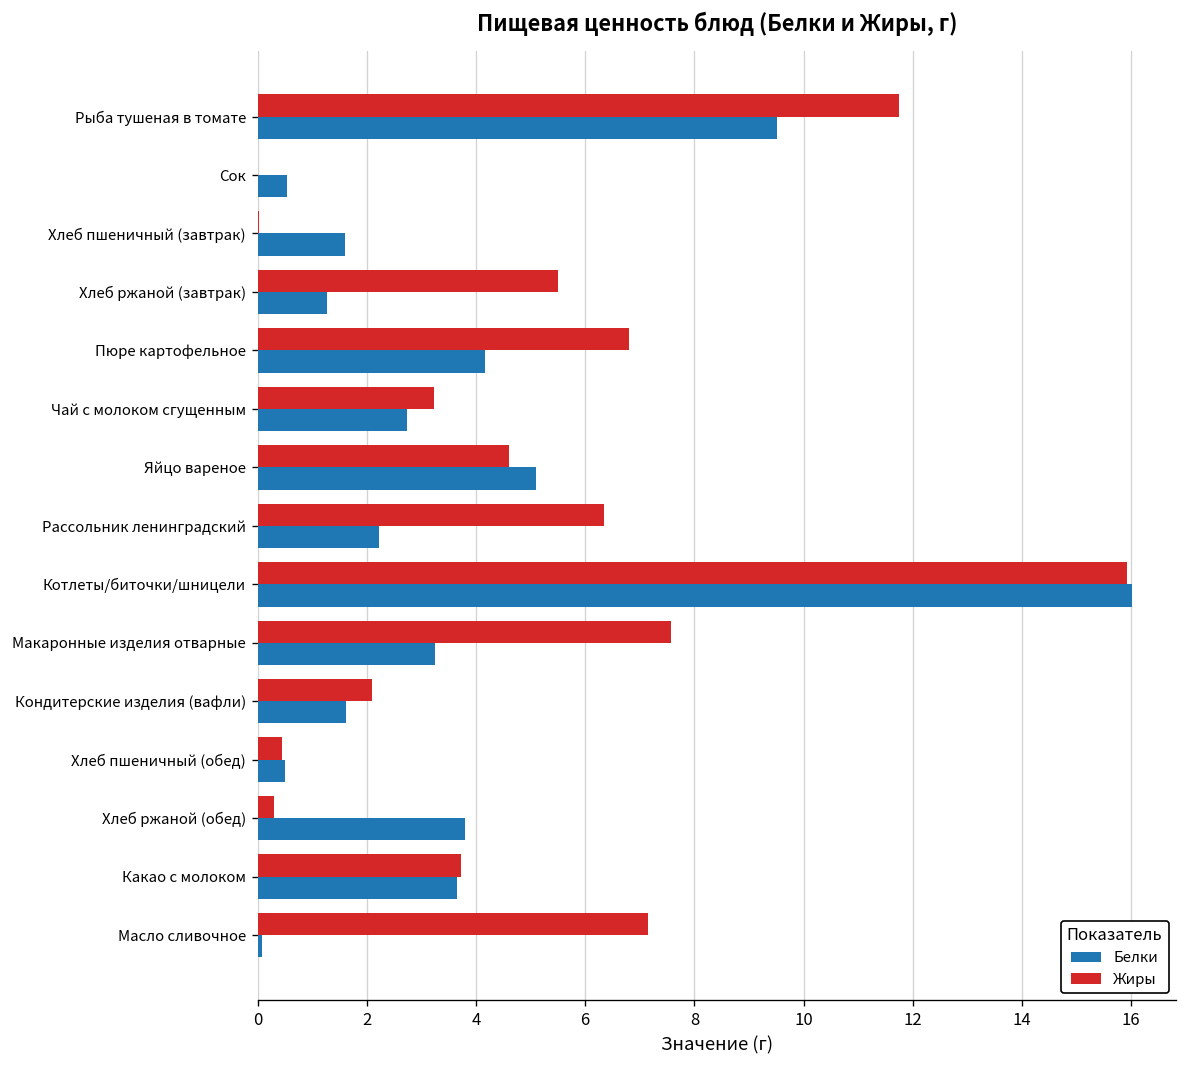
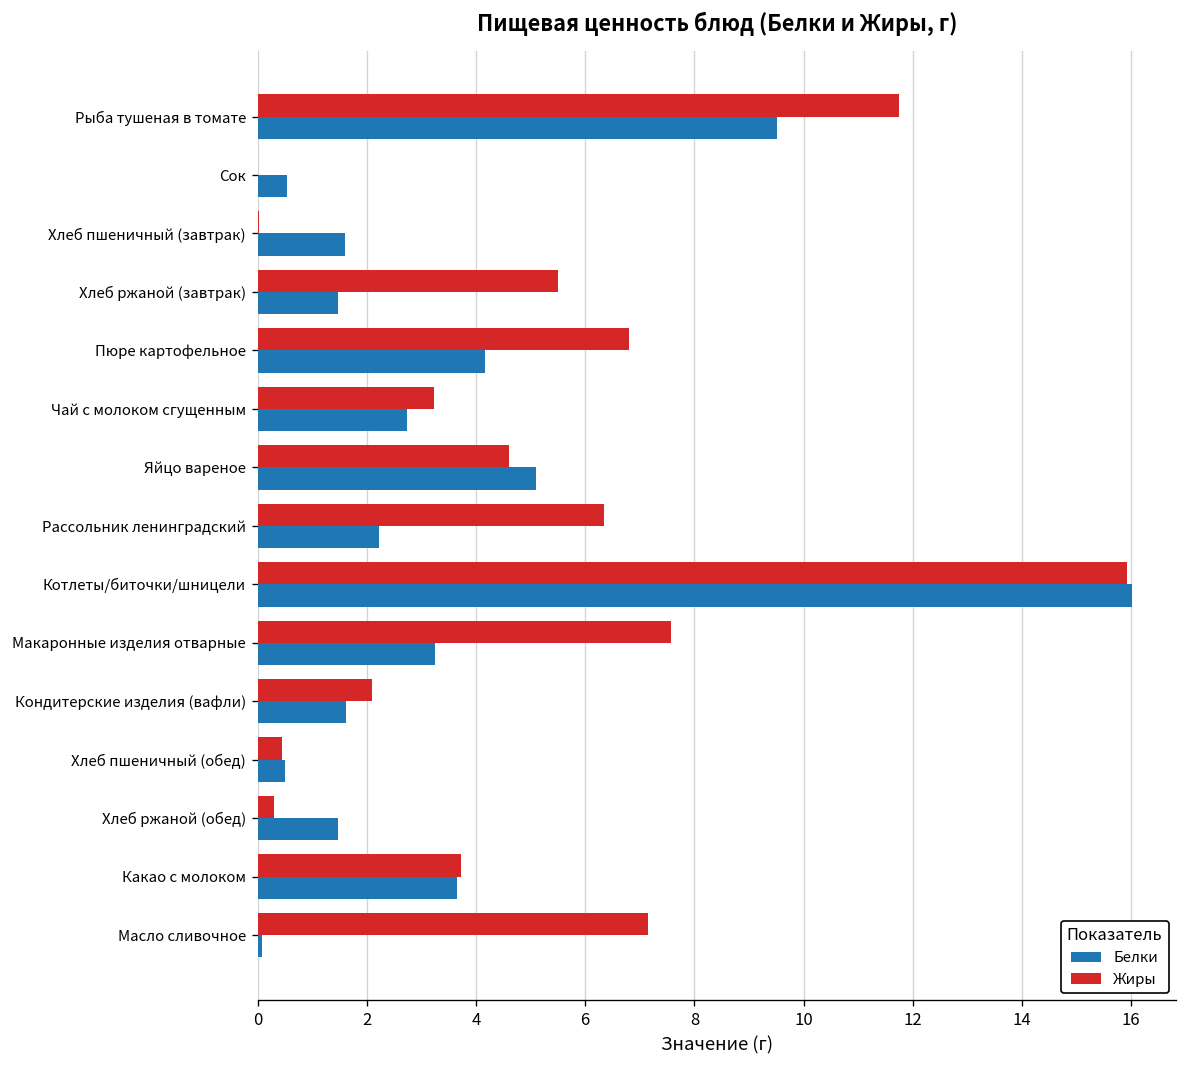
Белки, Хлеб ржаной (завтрак): 1.3 -> 1.5
Белки, Хлеб ржаной (обед): 3.8 -> 1.5
